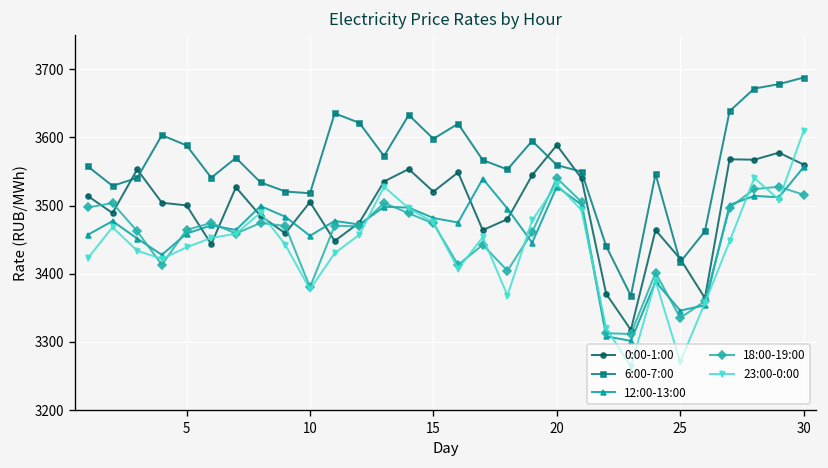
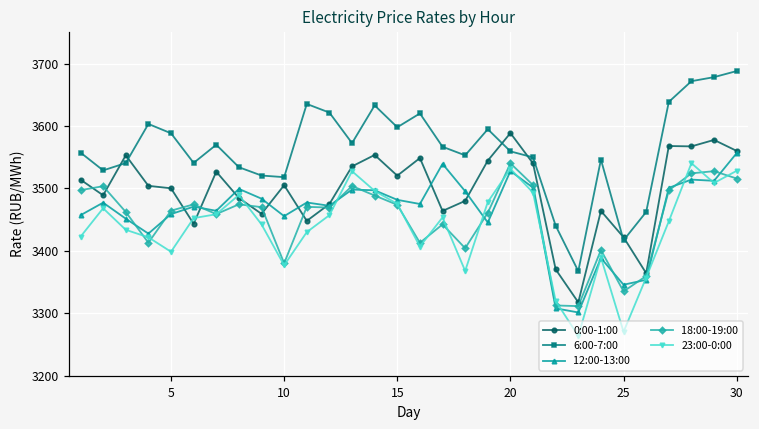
23:00-0:00, 5: 3440 -> 3400
23:00-0:00, 30: 3610 -> 3530
